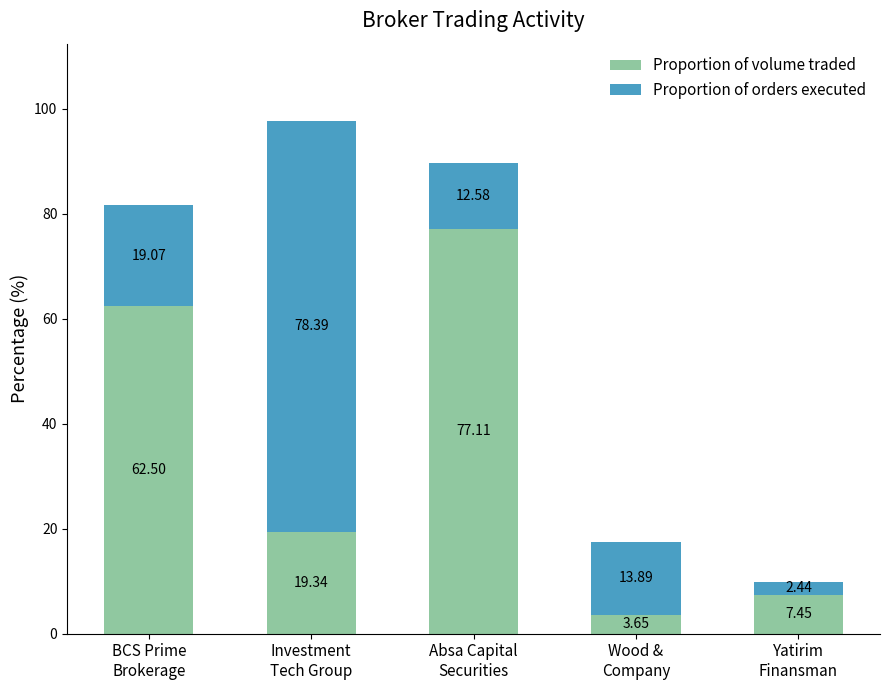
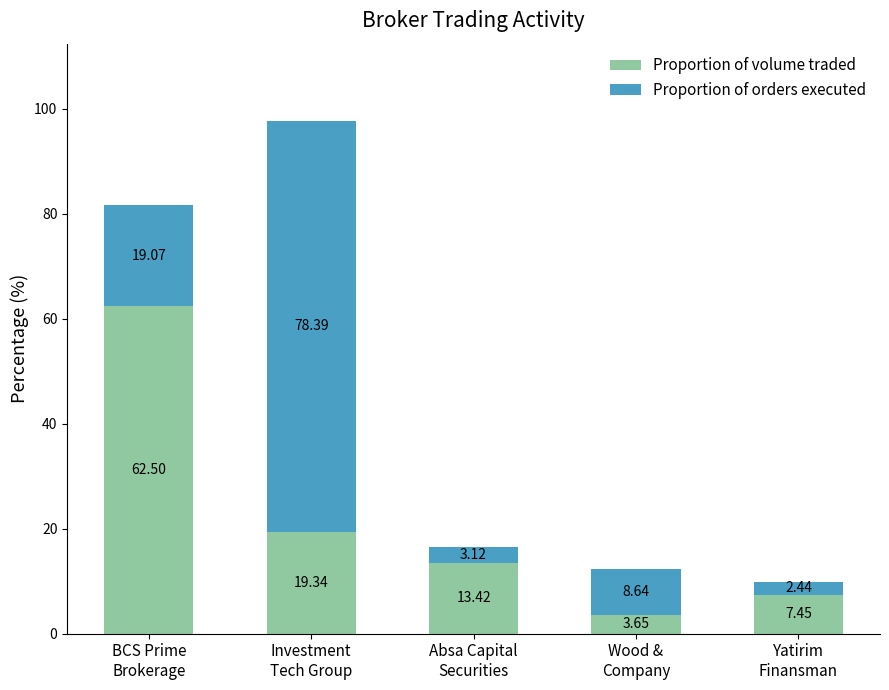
Proportion of volume traded, Absa Capital Securities: 77.11 -> 13.42
Proportion of orders executed, Absa Capital Securities: 12.58 -> 3.12
Proportion of orders executed, Wood & Company: 13.89 -> 8.64
